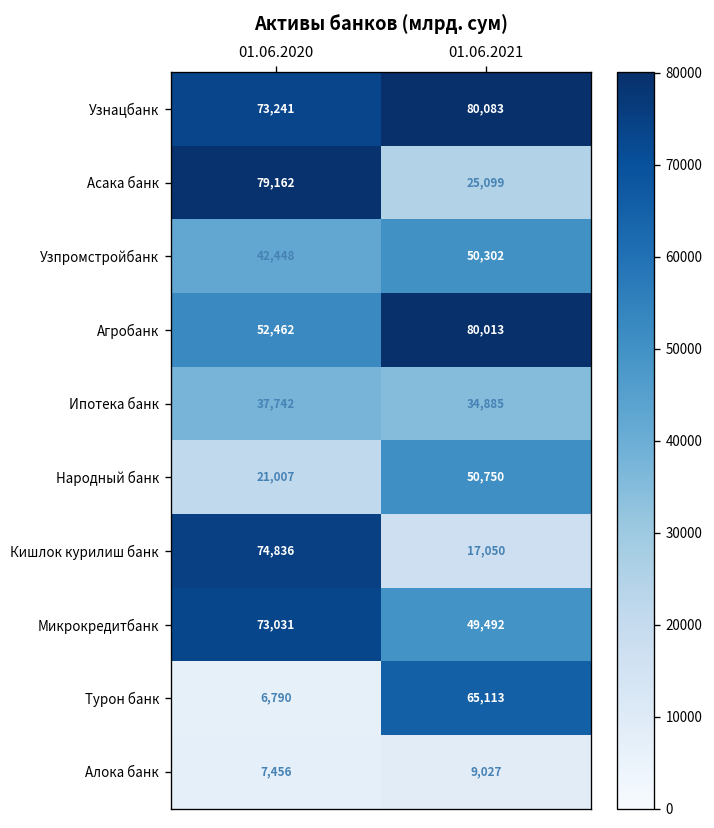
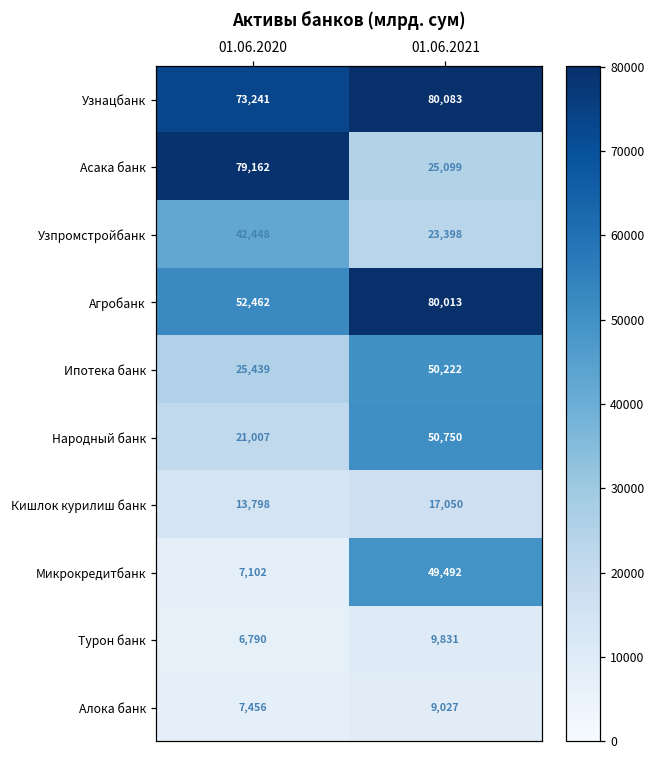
Узпромстройбанк, 01.06.2021: 50,302 -> 23,398
Ипотека банк, 01.06.2020: 37,742 -> 25,439
Ипотека банк, 01.06.2021: 34,885 -> 50,222
Кишлок курилиш банк, 01.06.2020: 74,836 -> 13,798
Микрокредитбанк, 01.06.2020: 73,031 -> 7,102
Турон банк, 01.06.2021: 65,113 -> 9,831
